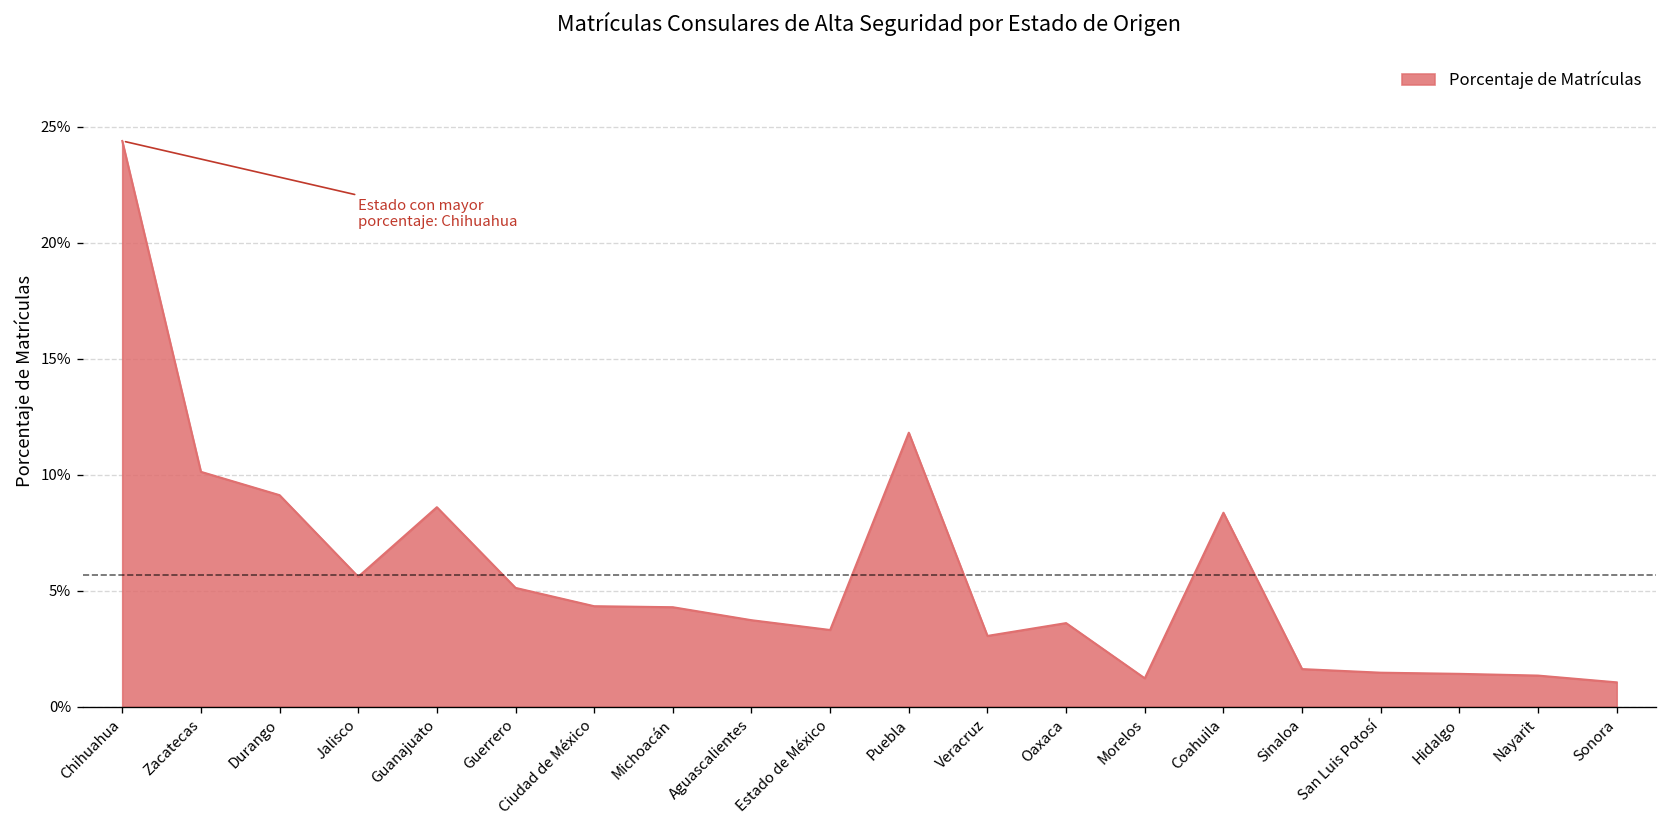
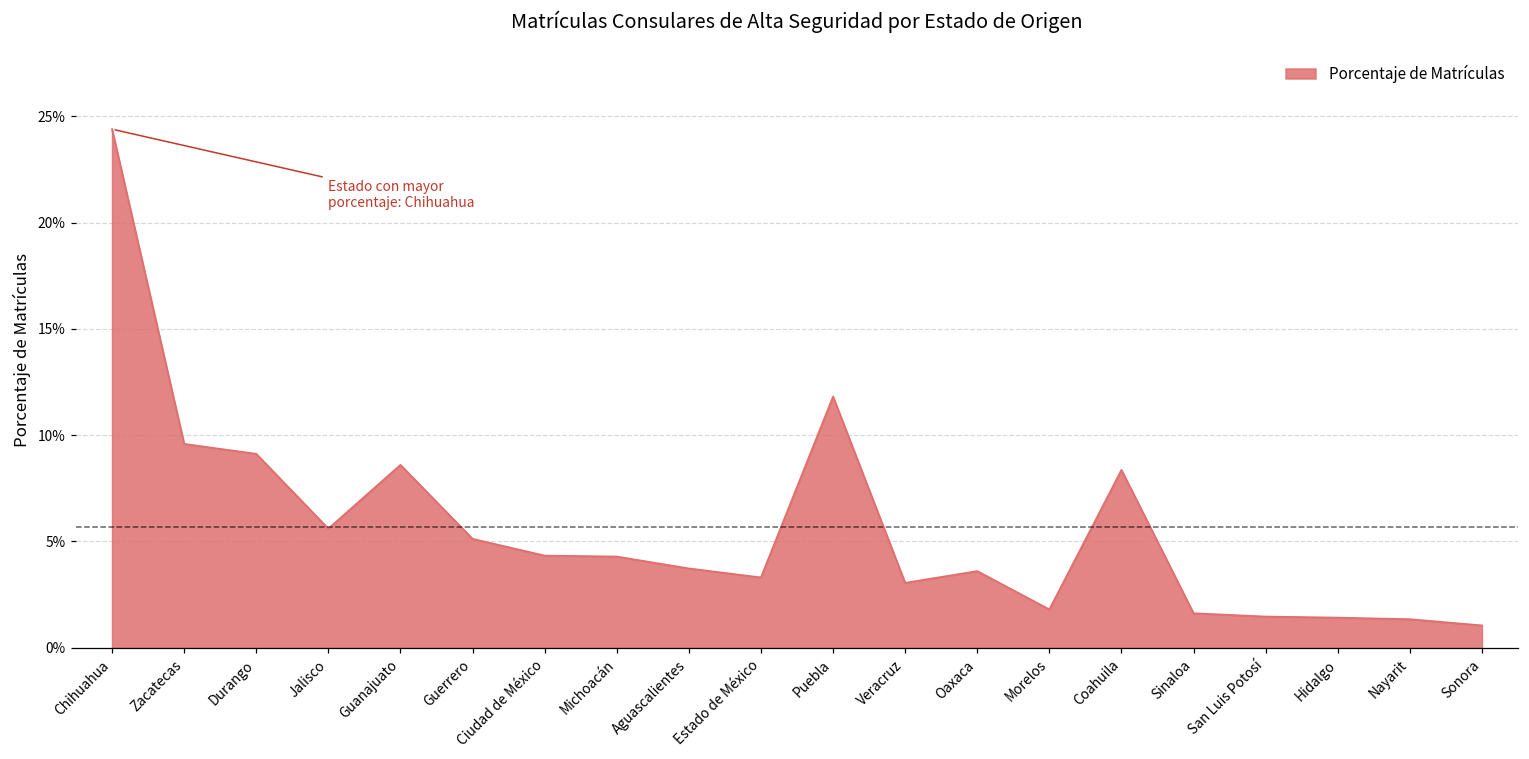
Zacatecas: 10.1% -> 9.6%
Morelos: 1.2% -> 1.8%
